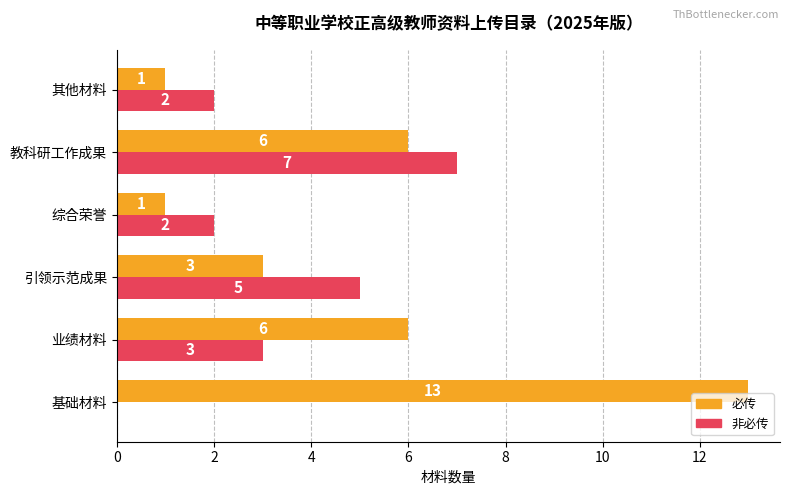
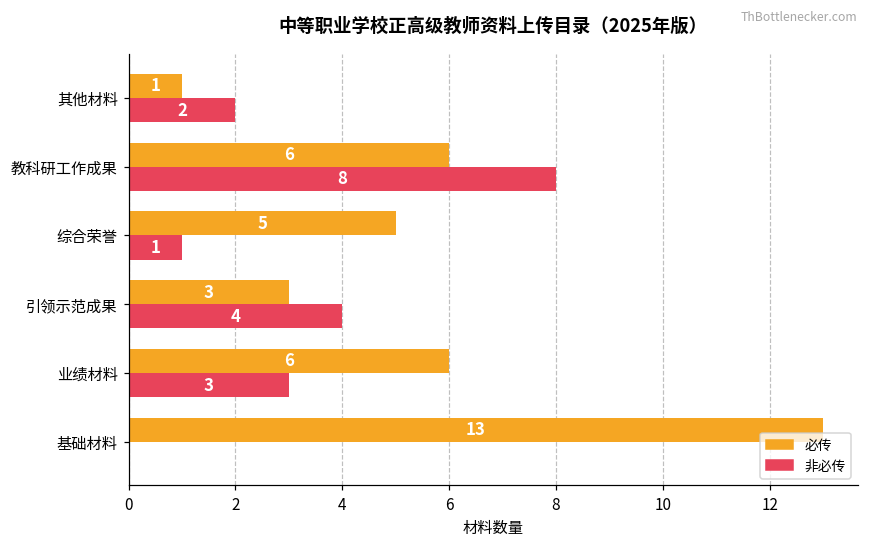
非必传, 教科研工作成果: 7 -> 8
必传, 综合荣誉: 1 -> 5
非必传, 综合荣誉: 2 -> 1
非必传, 引领示范成果: 5 -> 4
